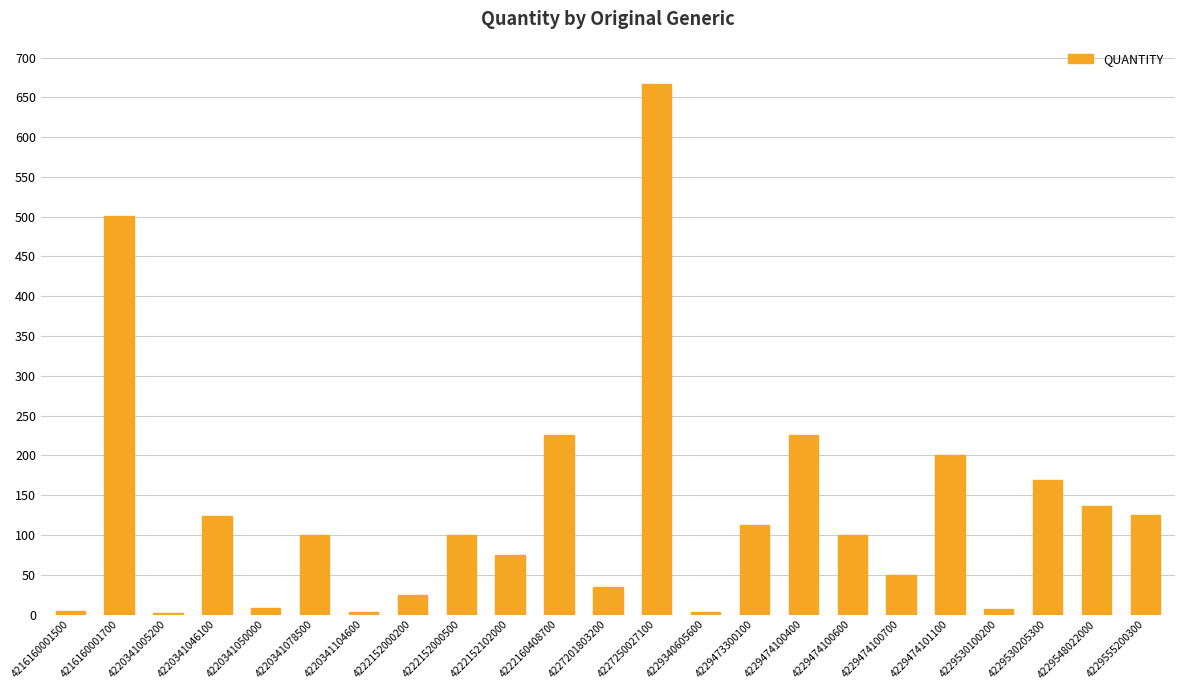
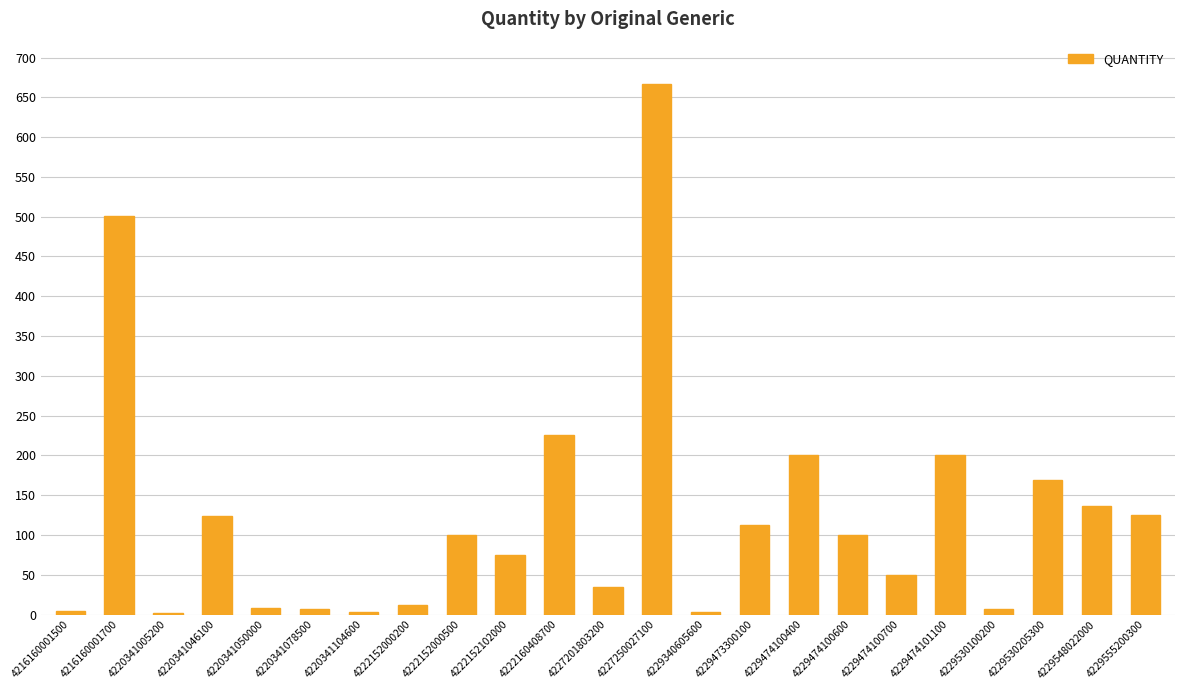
4220341078500: 100 -> 10
4222152000200: 30 -> 10
4229474100400: 230 -> 200
